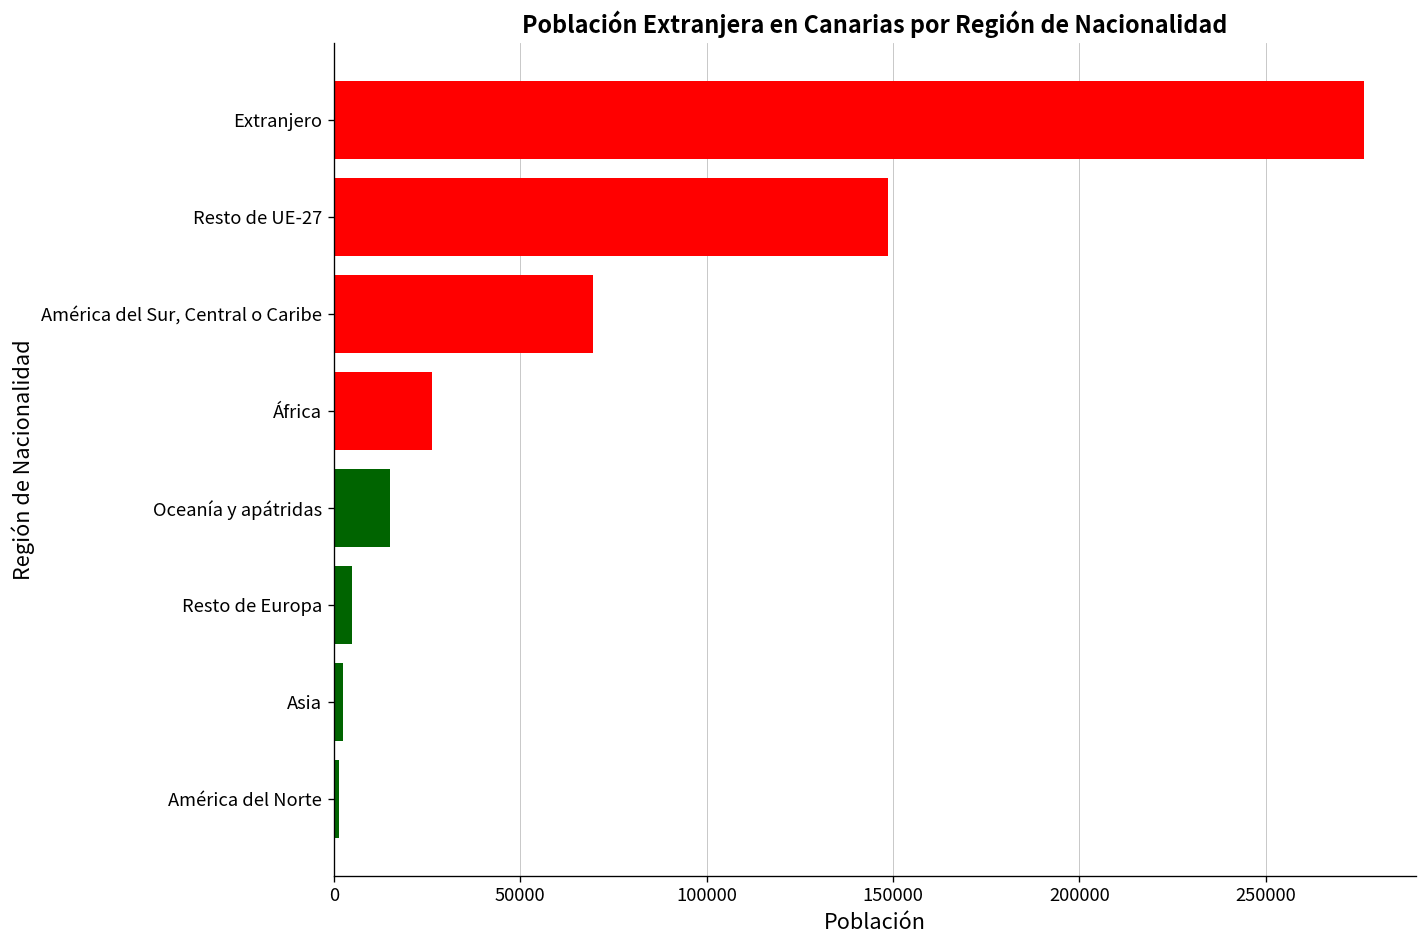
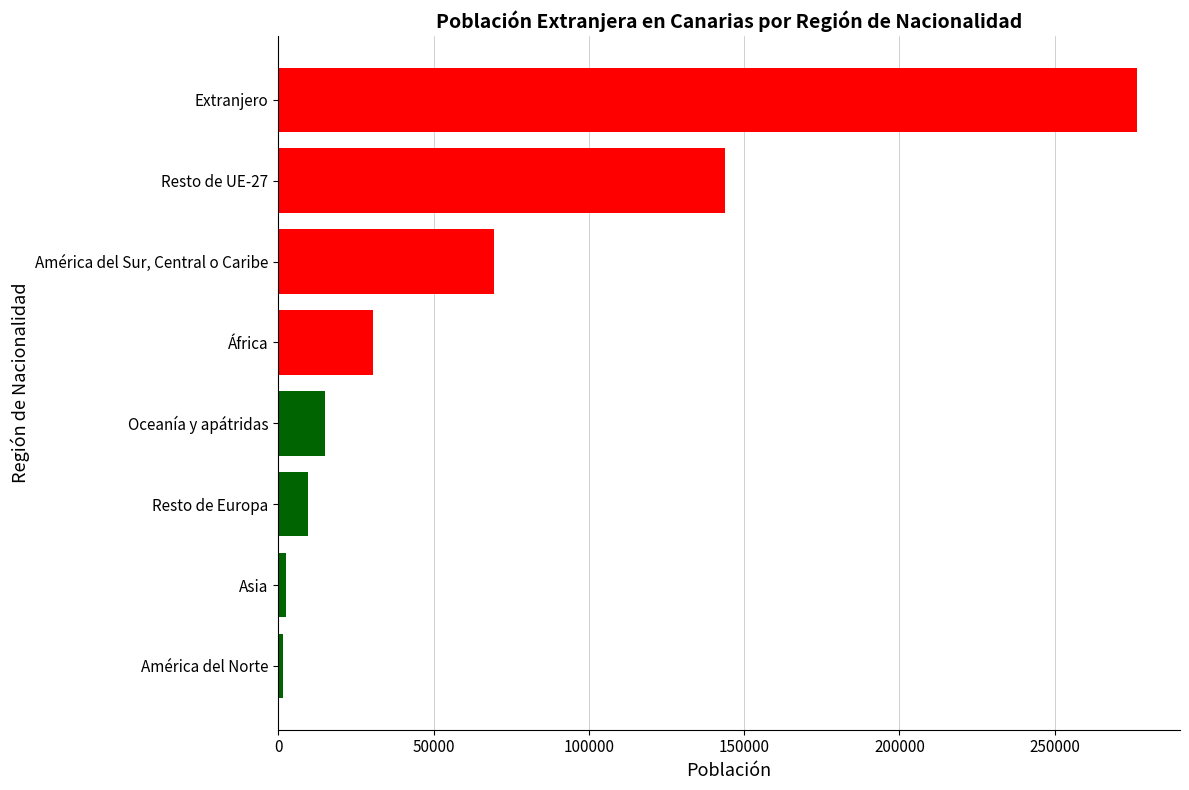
Resto de UE-27: 149000 -> 144000
África: 26000 -> 31000
Resto de Europa: 5000 -> 10000
